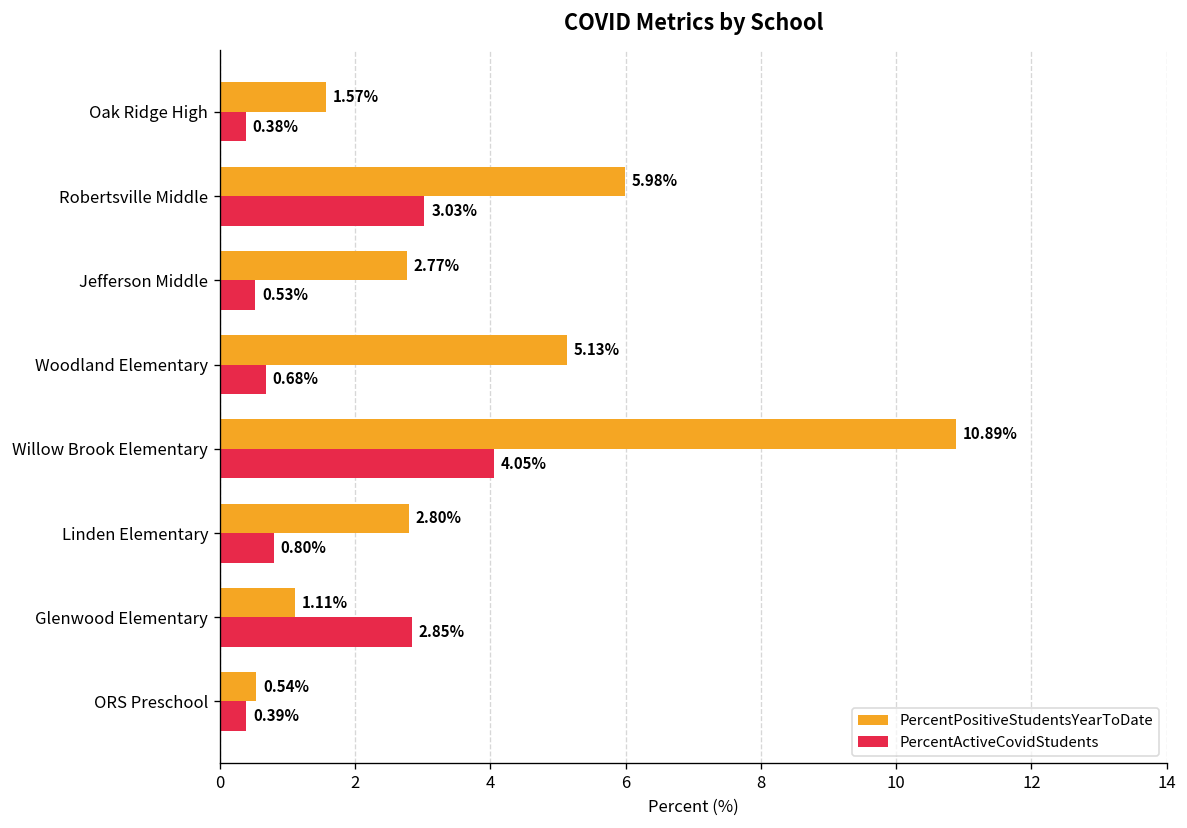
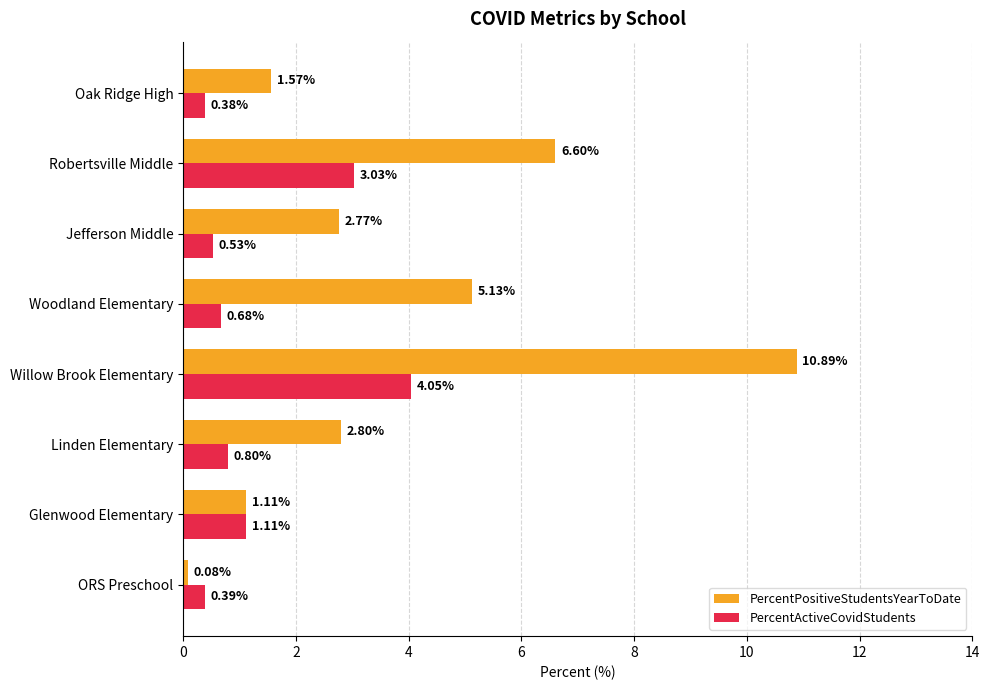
PercentPositiveStudentsYearToDate, Robertsville Middle: 5.98% -> 6.60%
PercentActiveCovidStudents, Glenwood Elementary: 2.85% -> 1.11%
PercentPositiveStudentsYearToDate, ORS Preschool: 0.54% -> 0.08%
